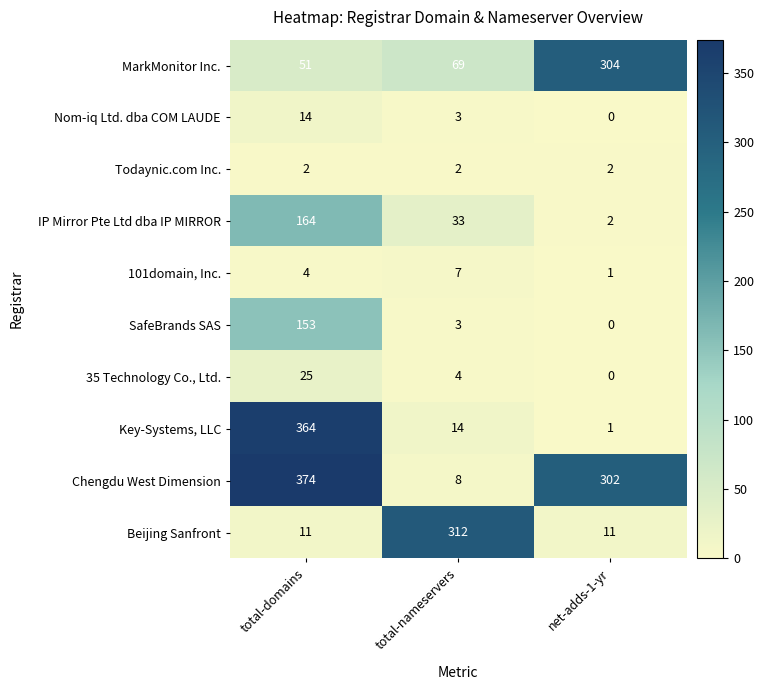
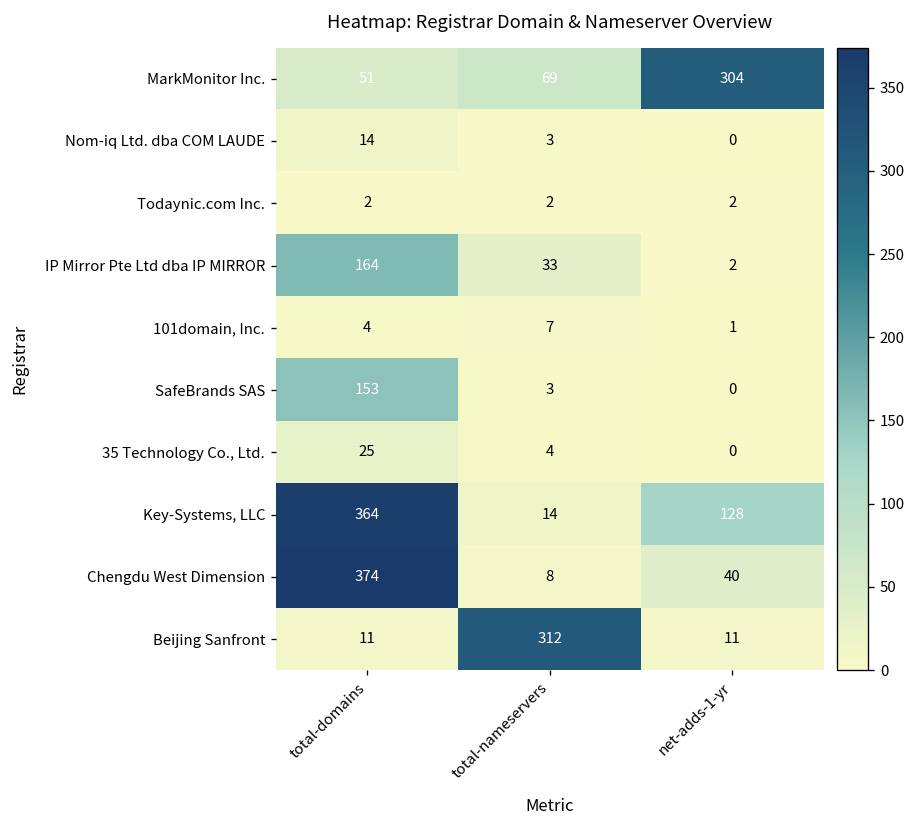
Key-Systems, LLC, net-adds-1-yr: 1 -> 128
Chengdu West Dimension, net-adds-1-yr: 302 -> 40
